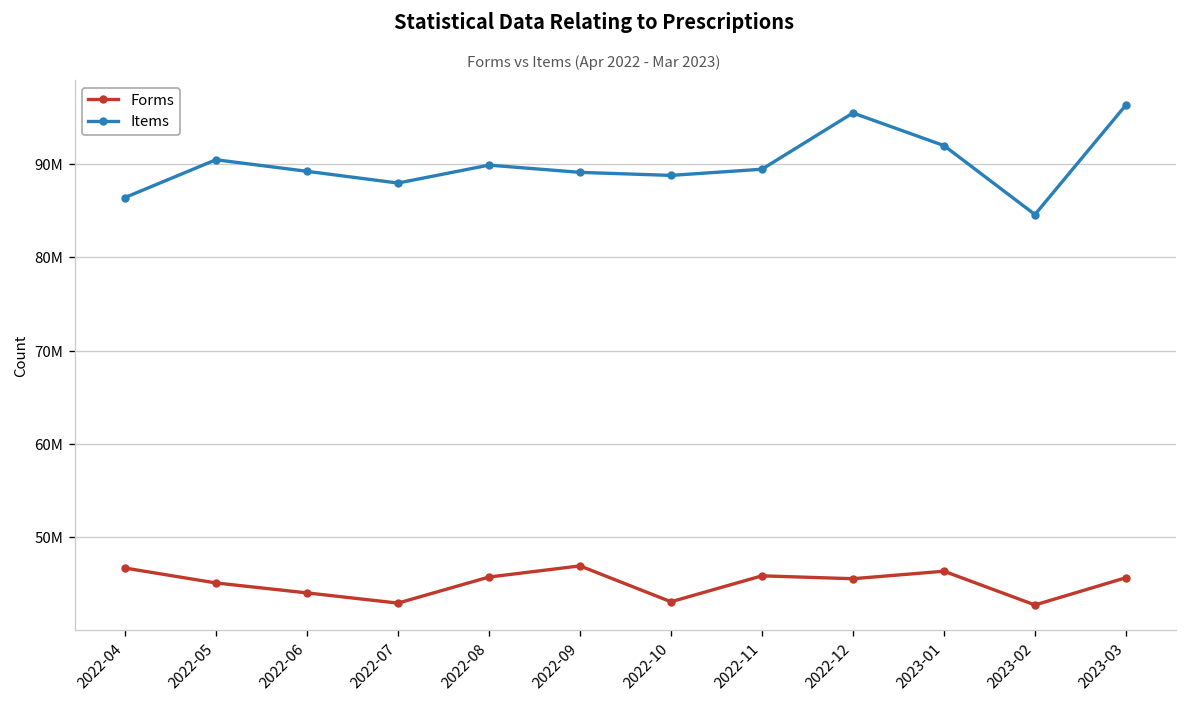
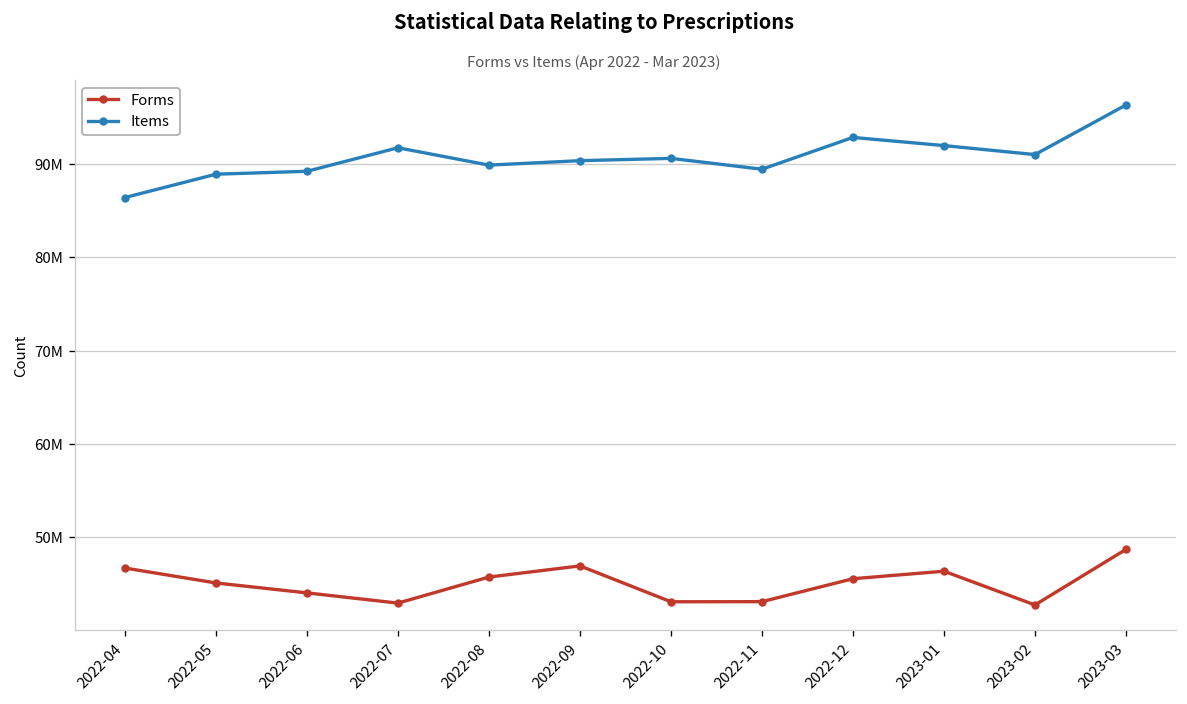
Items, 2022-05: 90000000 -> 89000000
Items, 2022-07: 88000000 -> 92000000
Items, 2022-09: 89000000 -> 90000000
Items, 2022-10: 89000000 -> 91000000
Forms, 2022-11: 46000000 -> 43000000
Items, 2022-12: 96000000 -> 93000000
Items, 2023-02: 85000000 -> 91000000
Forms, 2023-03: 46000000 -> 49000000
